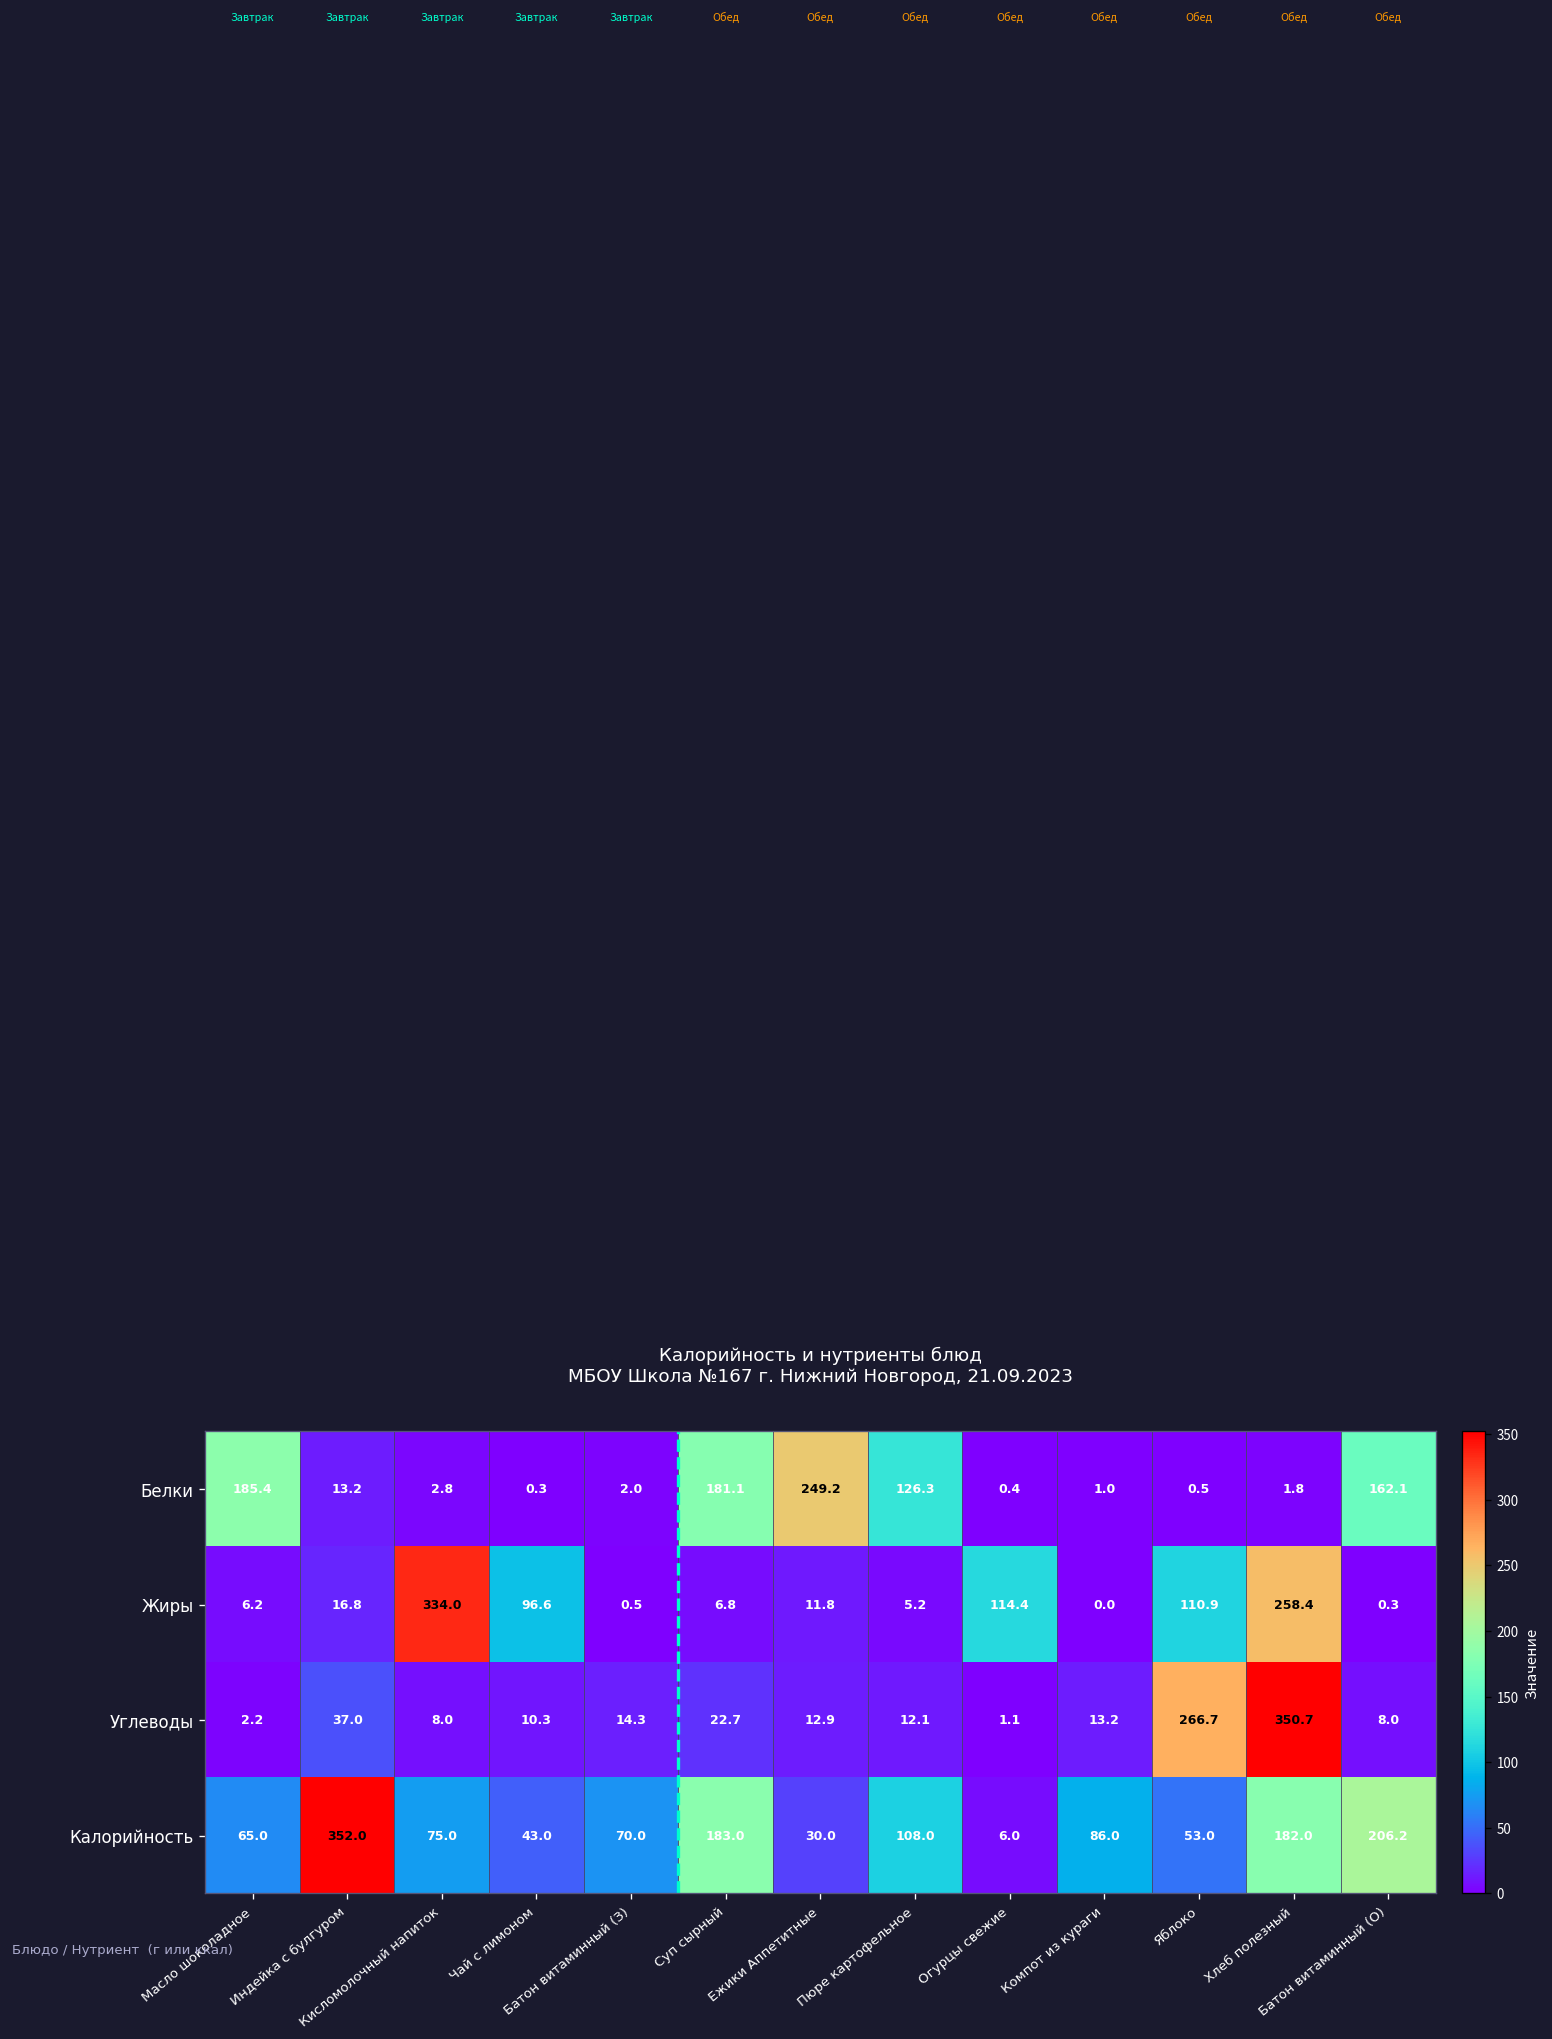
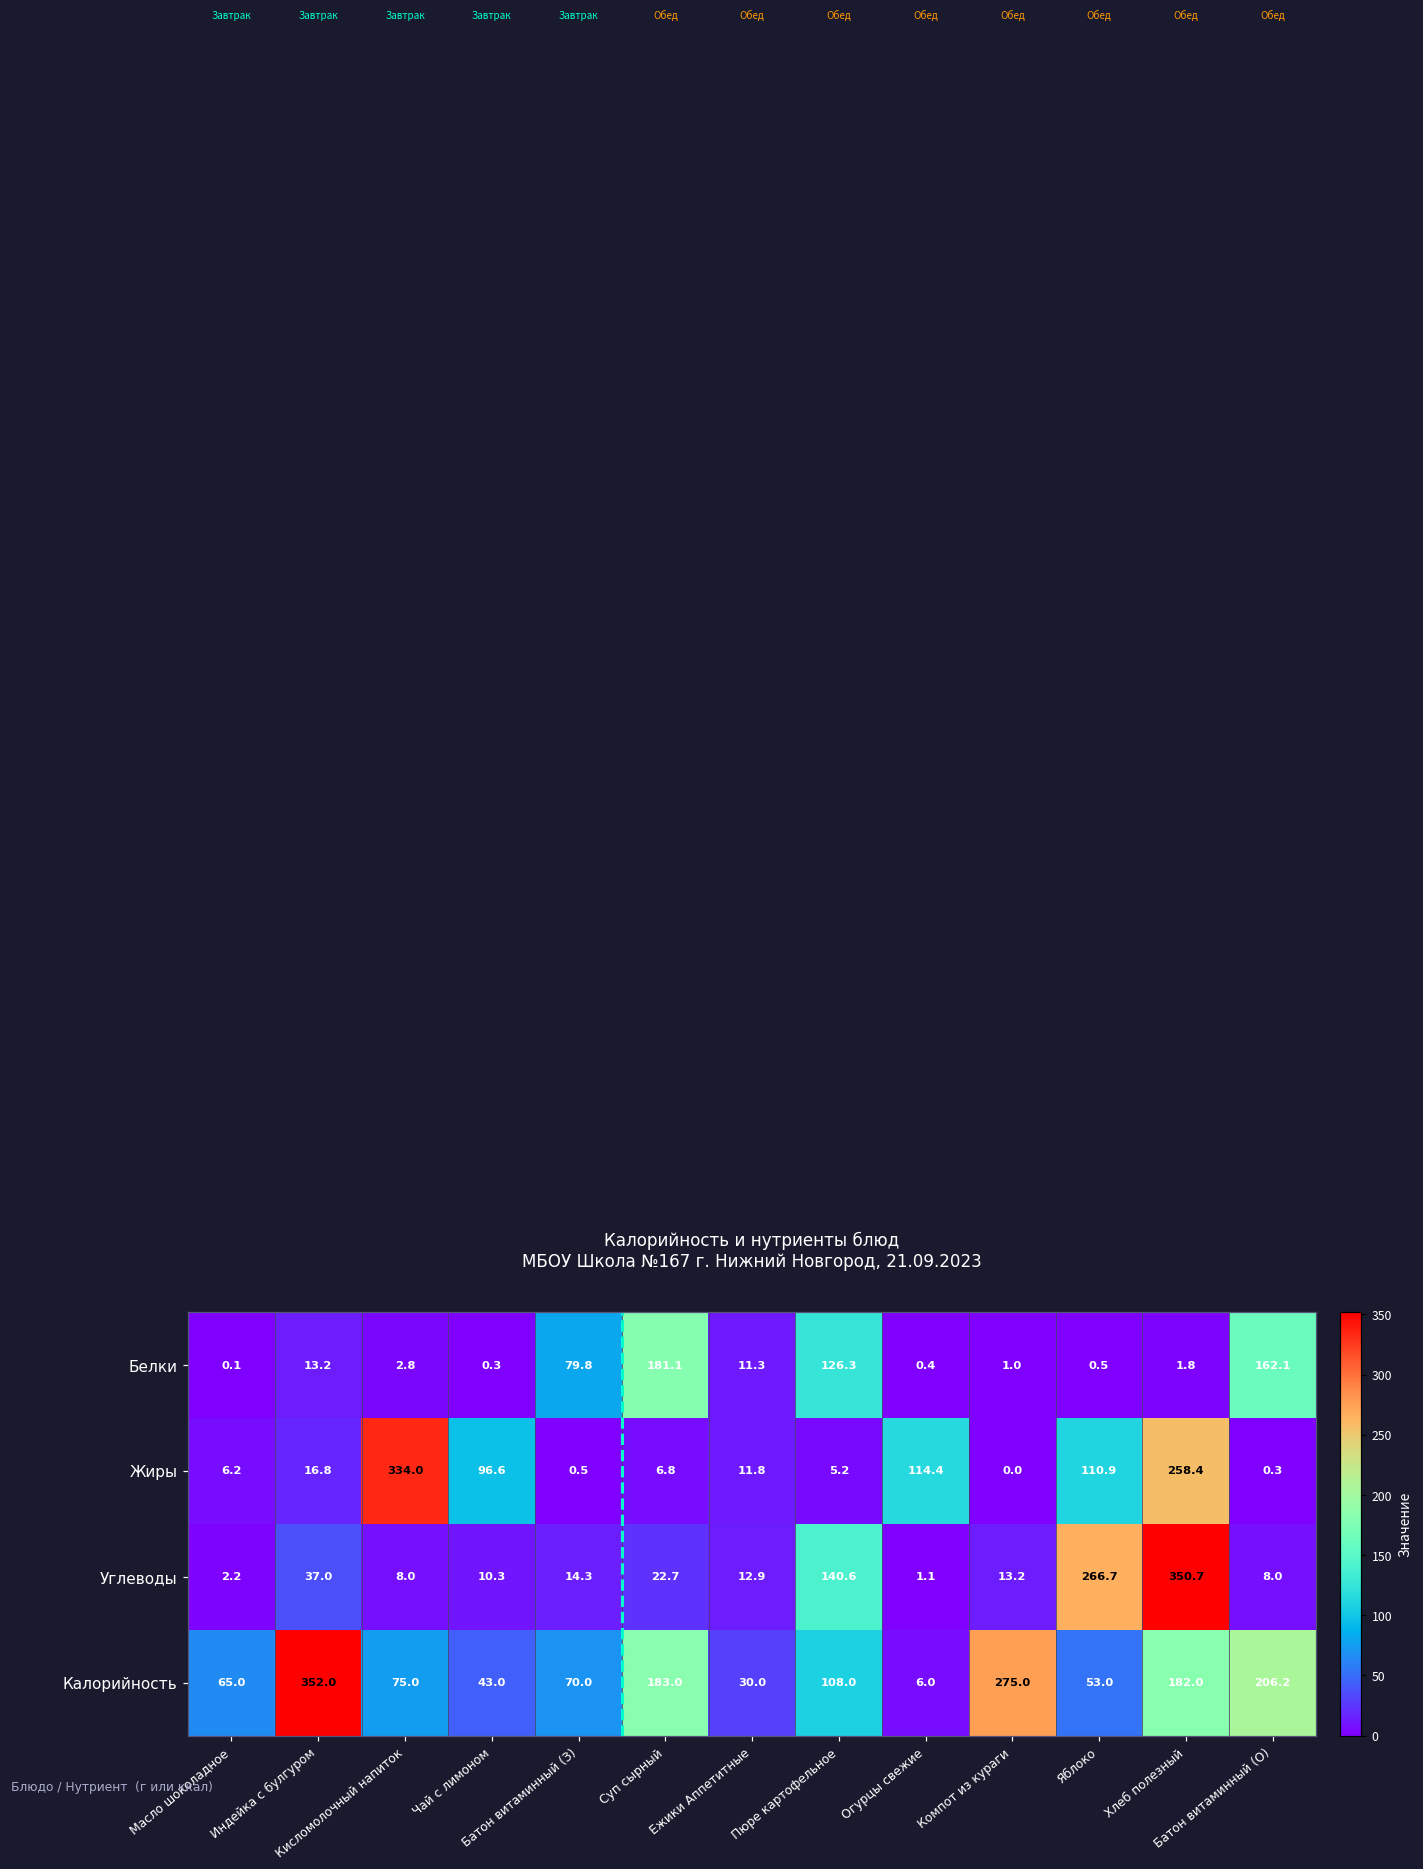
Белки, Масло шоколадное: 185.4 -> 0.1
Белки, Батон витаминный (З): 2.0 -> 79.8
Белки, Ежики Аппетитные: 249.2 -> 11.3
Углеводы, Пюре картофельное: 12.1 -> 140.6
Калорийность, Компот из кураги: 86.0 -> 275.0
